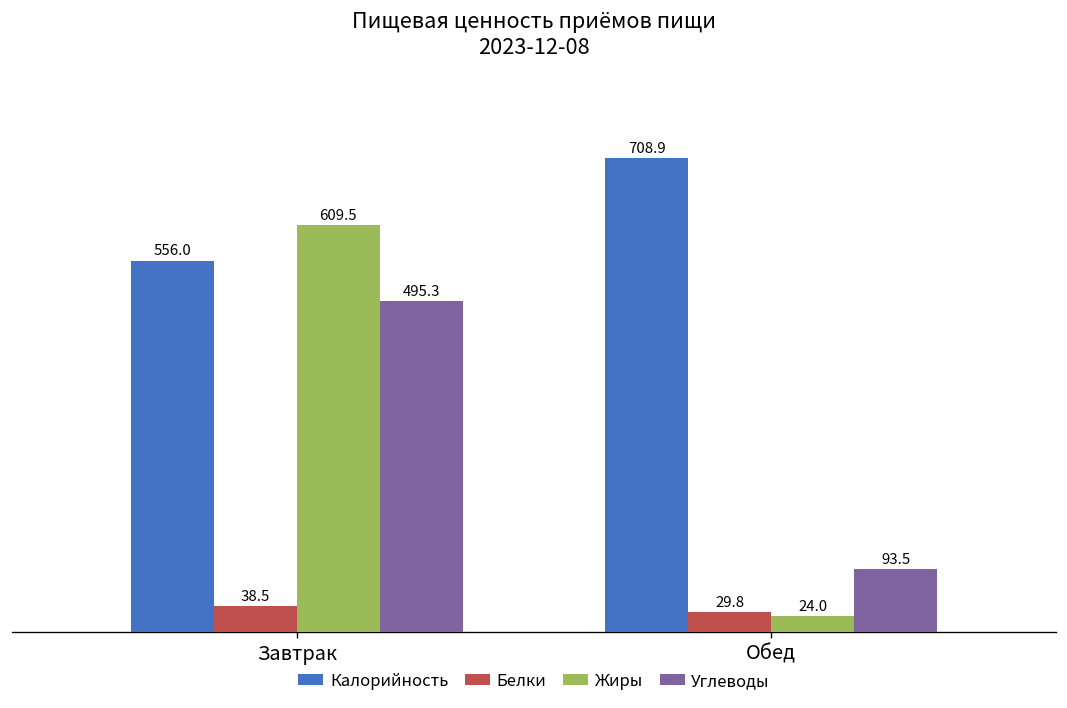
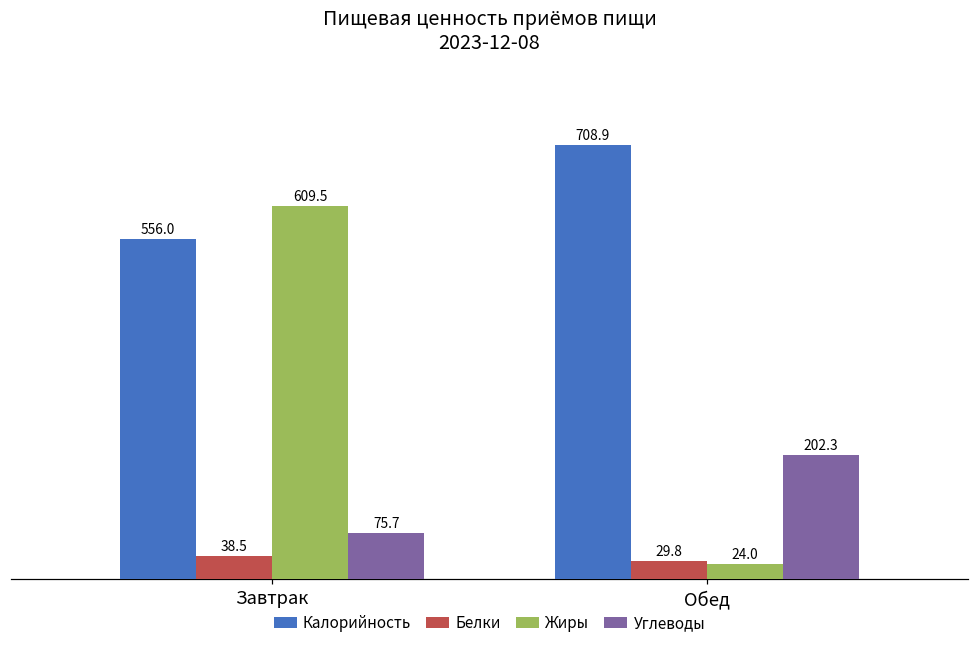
Углеводы, Завтрак: 495.3 -> 75.7
Углеводы, Обед: 93.5 -> 202.3
